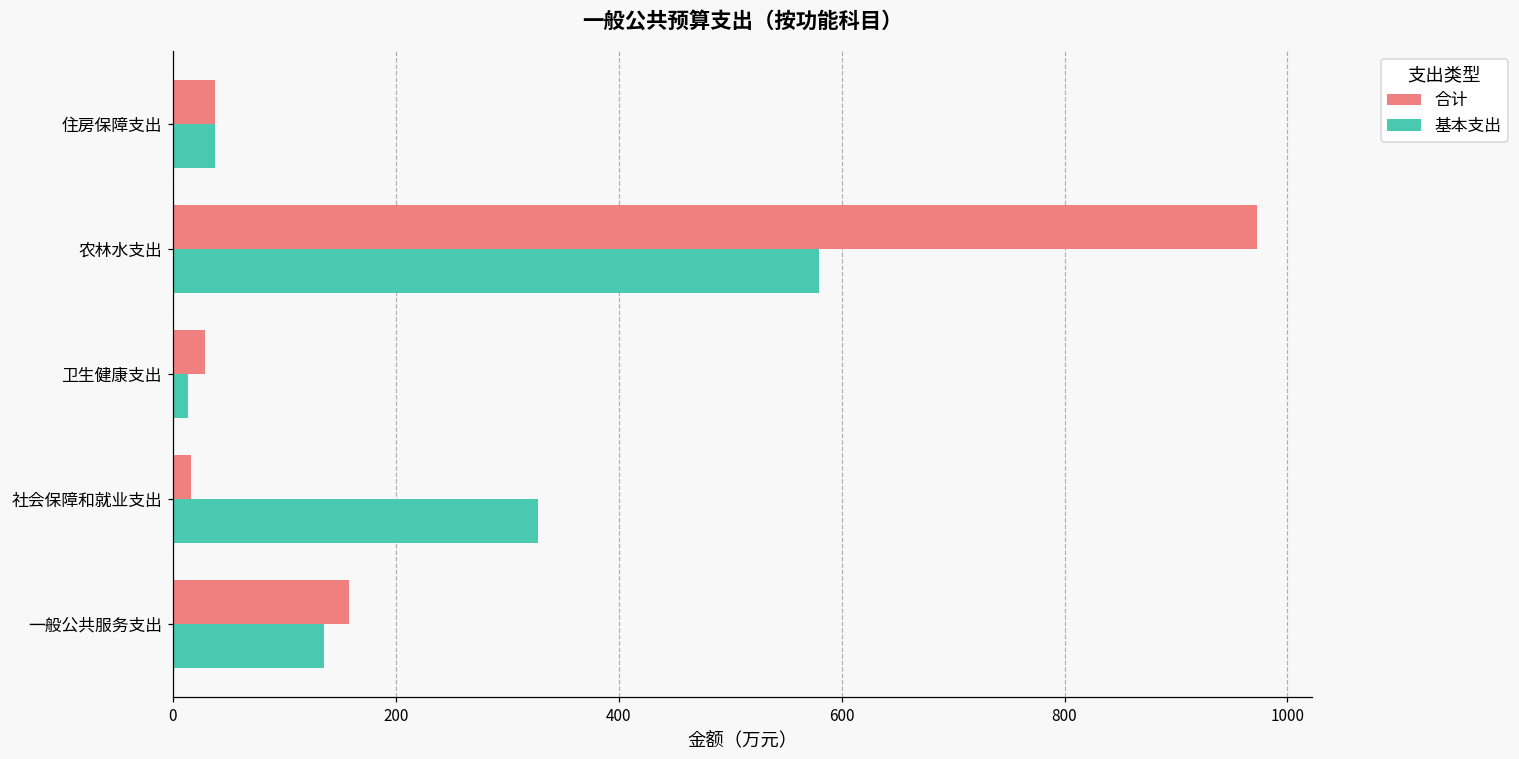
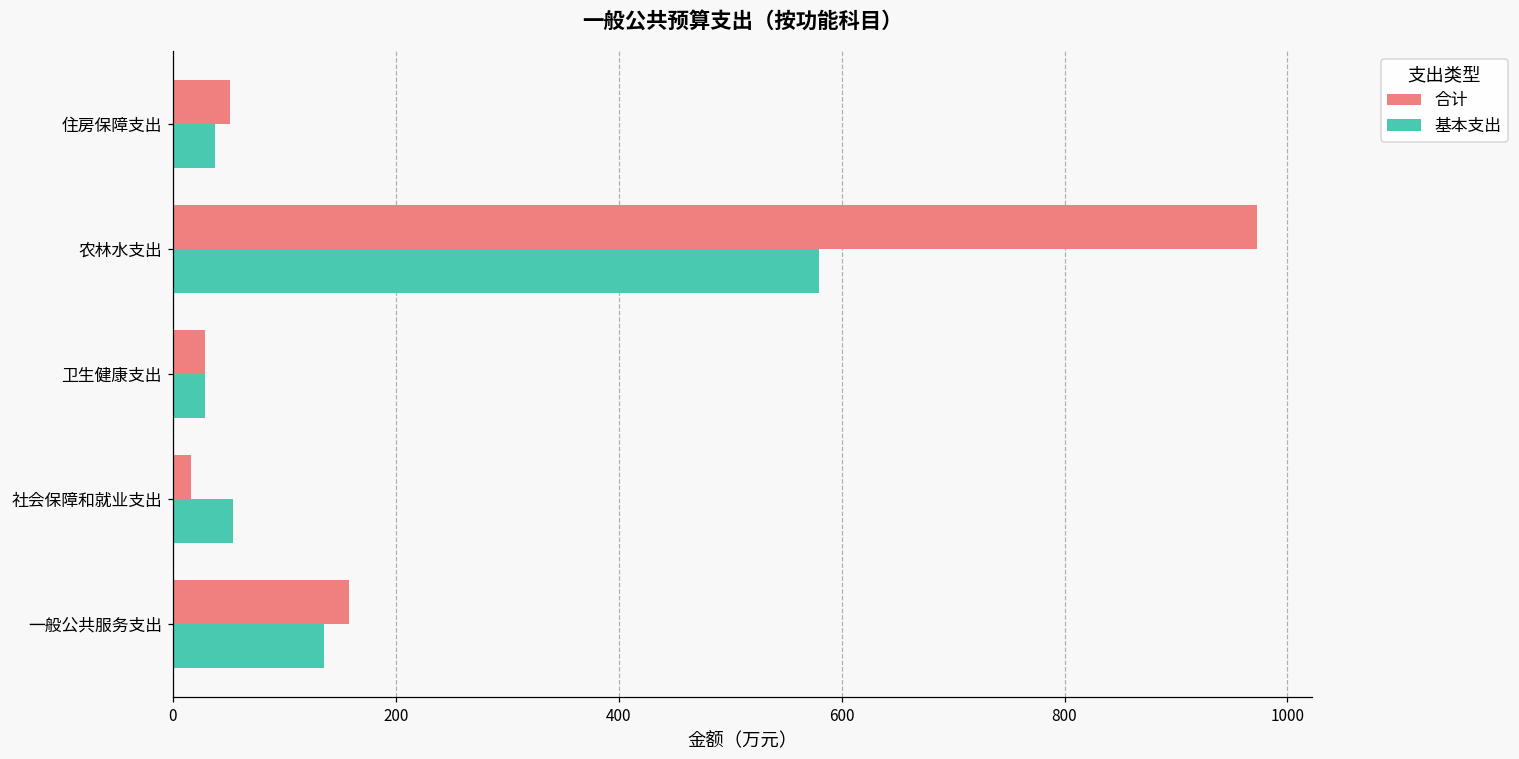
合计, 住房保障支出: 38 -> 52
基本支出, 卫生健康支出: 14 -> 29
基本支出, 社会保障和就业支出: 327 -> 54
